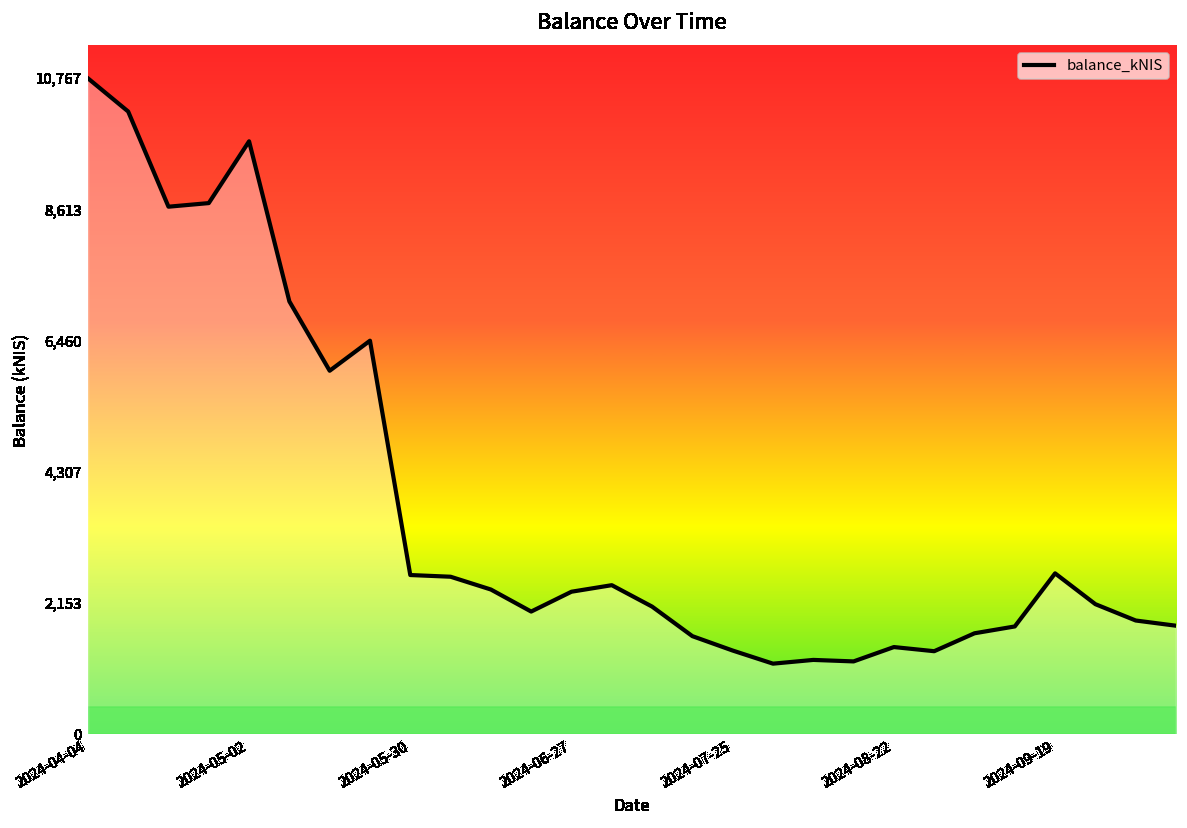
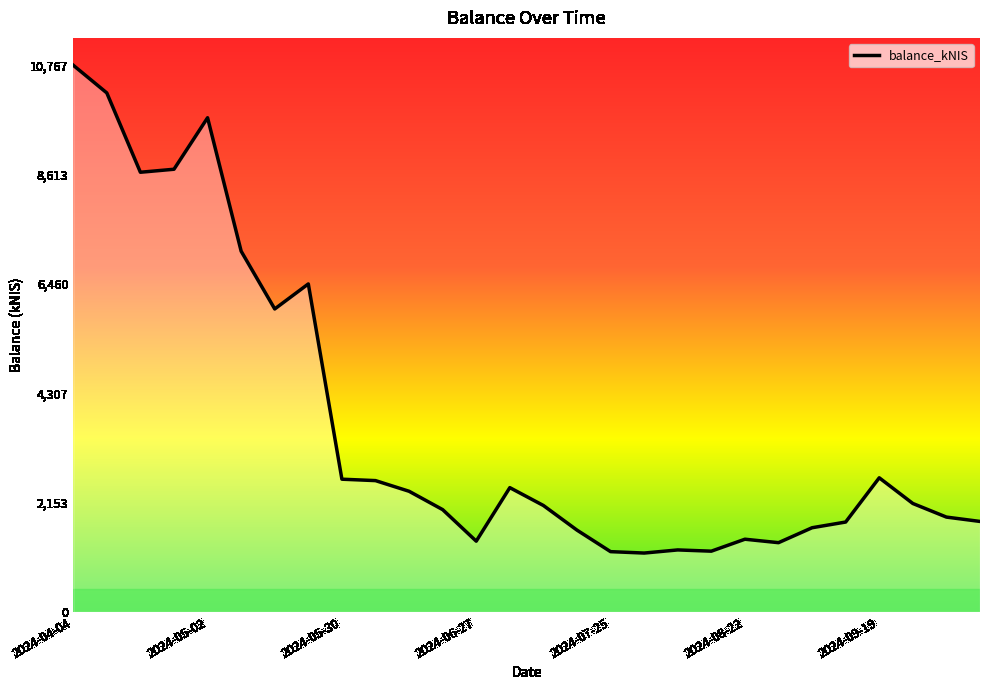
2024-06-27: 2,300 -> 1,400
2024-07-25: 1,400 -> 1,200
